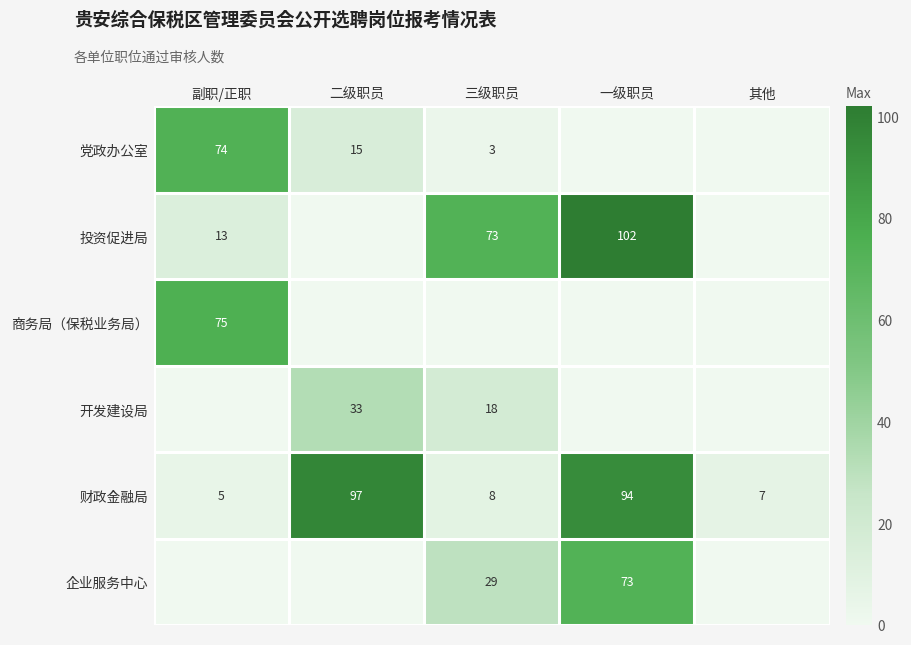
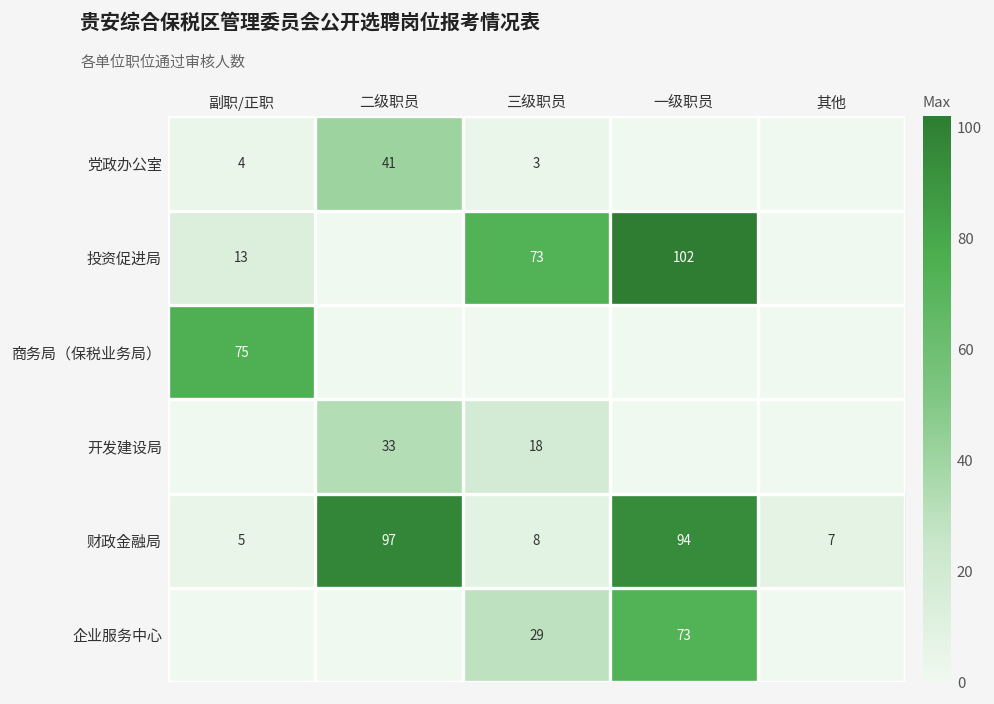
党政办公室, 副职/正职: 74 -> 4
党政办公室, 二级职员: 15 -> 41
